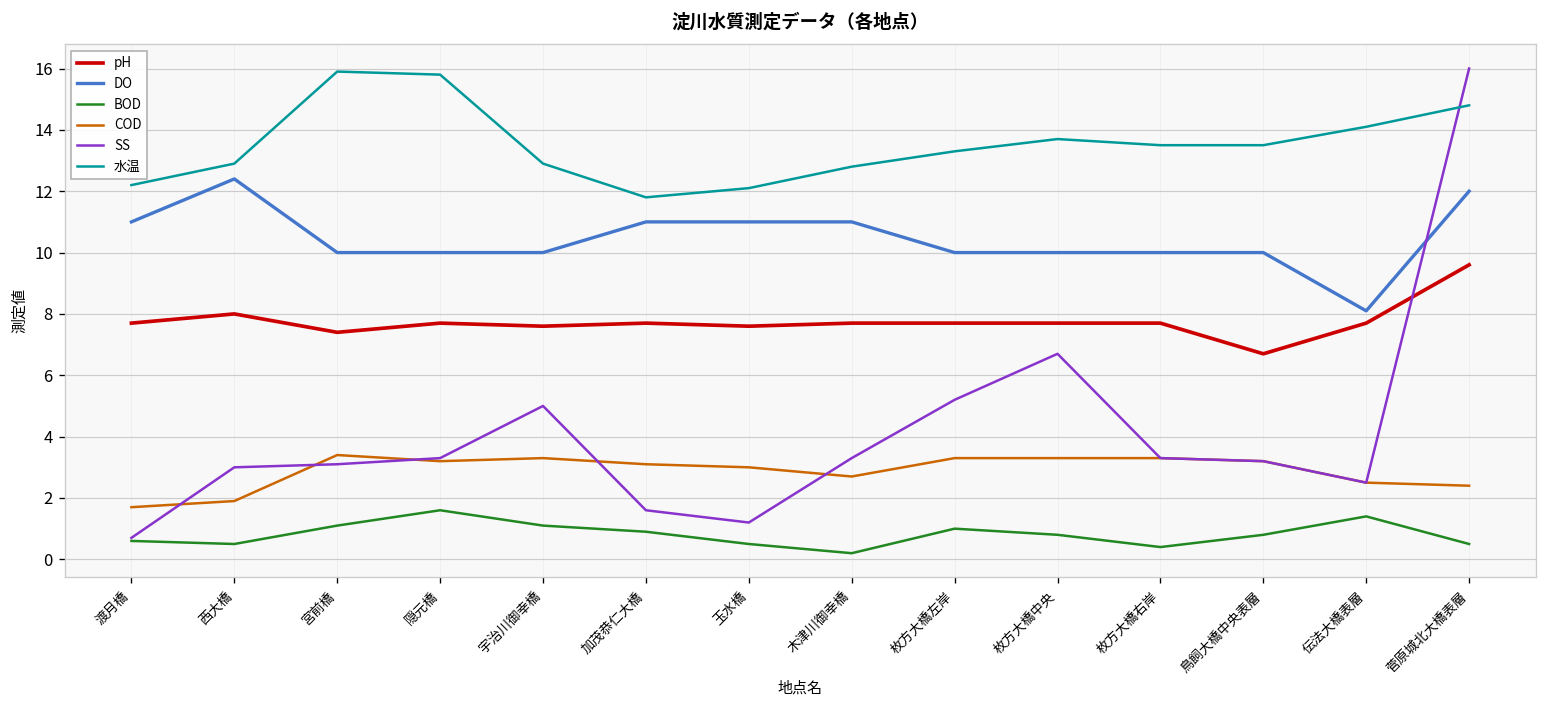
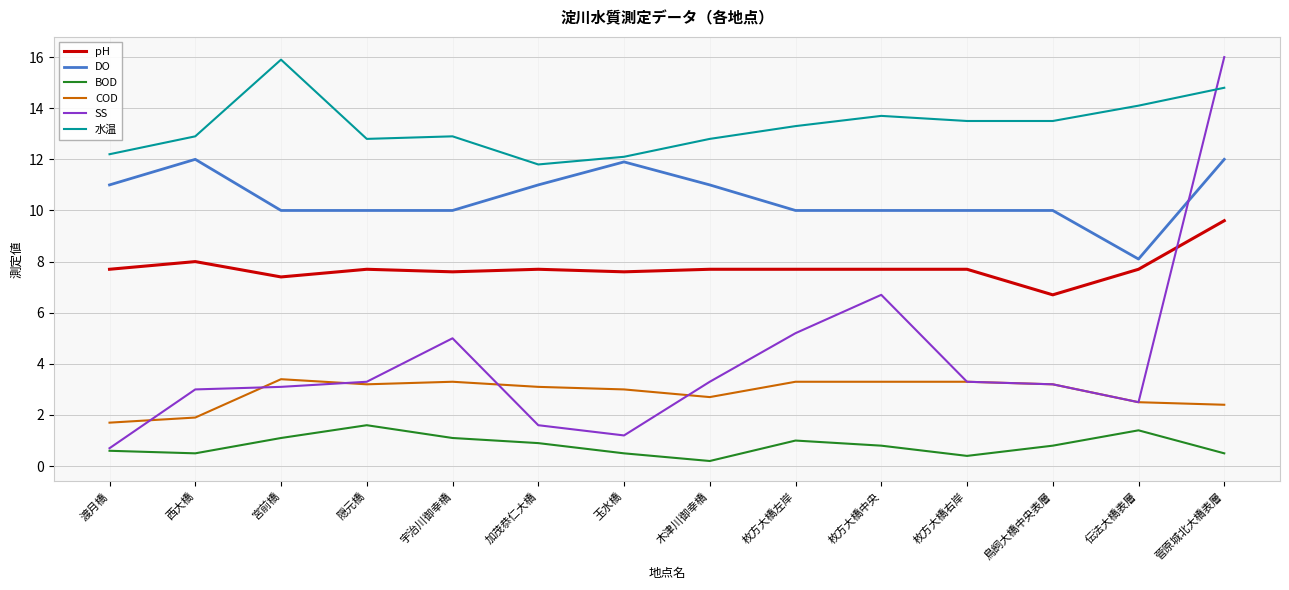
DO, 西大橋: 12.4 -> 12.0
水温, 隠元橋: 15.8 -> 12.8
DO, 玉水橋: 11.0 -> 11.9
